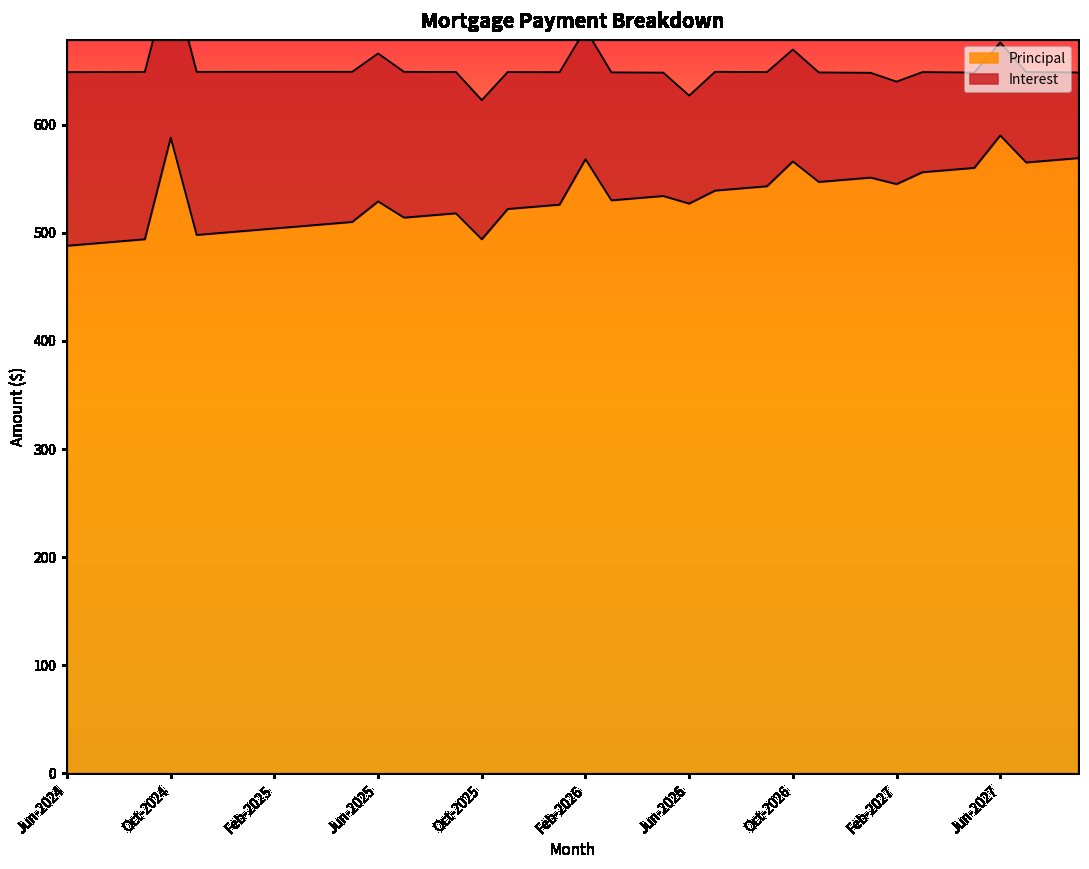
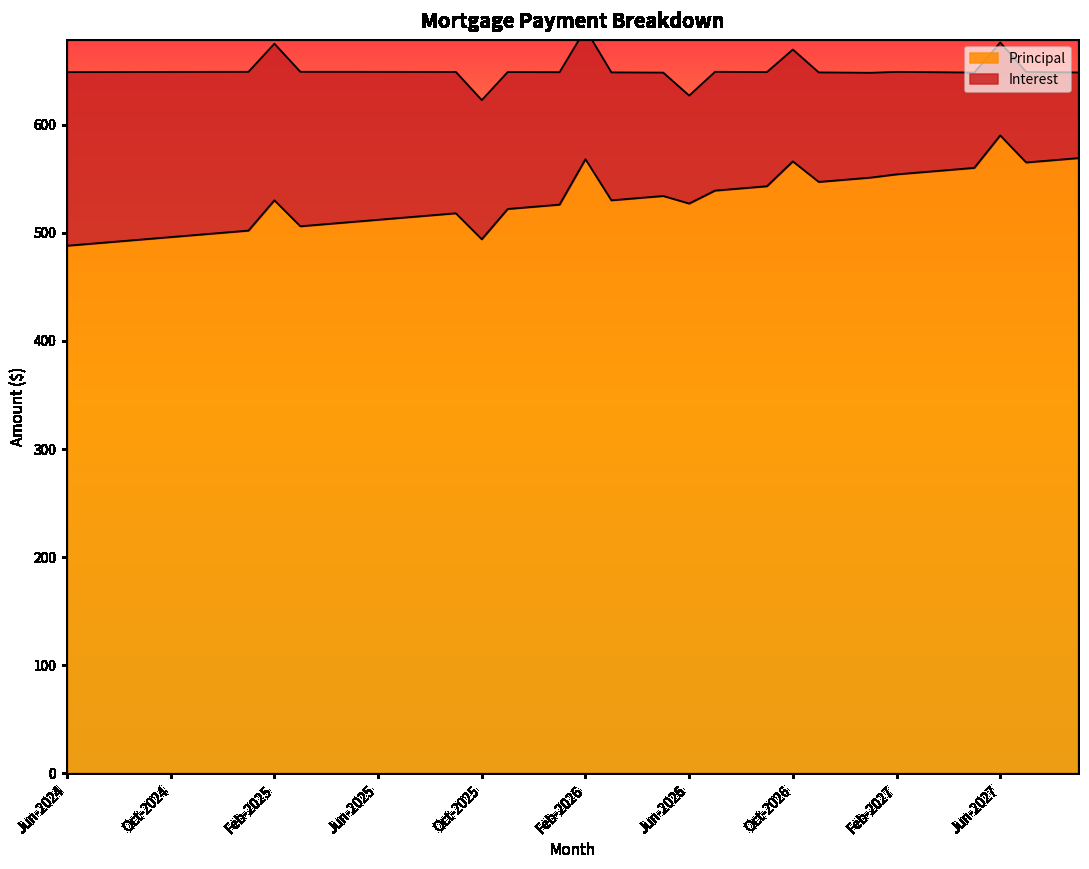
Principal, Oct-2024: 590 -> 500
Principal, Feb-2025: 500 -> 530
Principal, Jun-2025: 530 -> 510
Principal, Feb-2027: 545 -> 554
